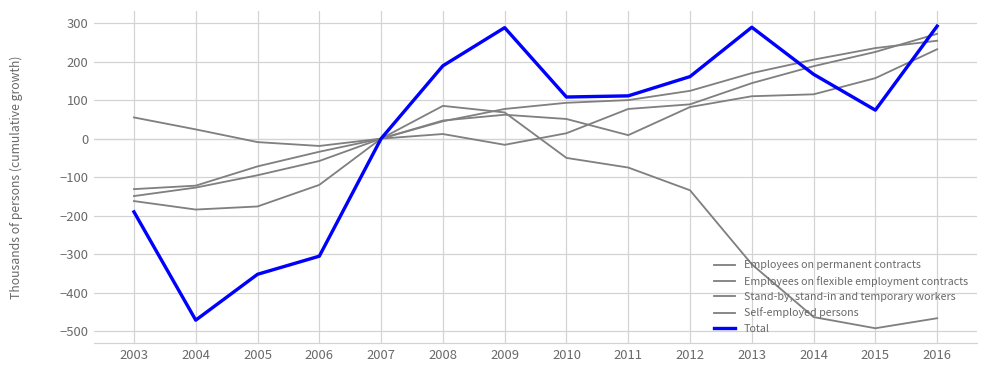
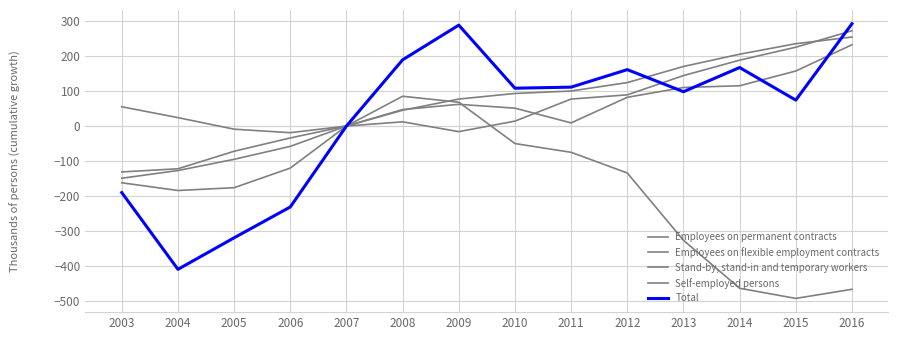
Total, 2004: -470 -> -410
Total, 2005: -350 -> -320
Total, 2006: -310 -> -230
Total, 2013: 290 -> 100
